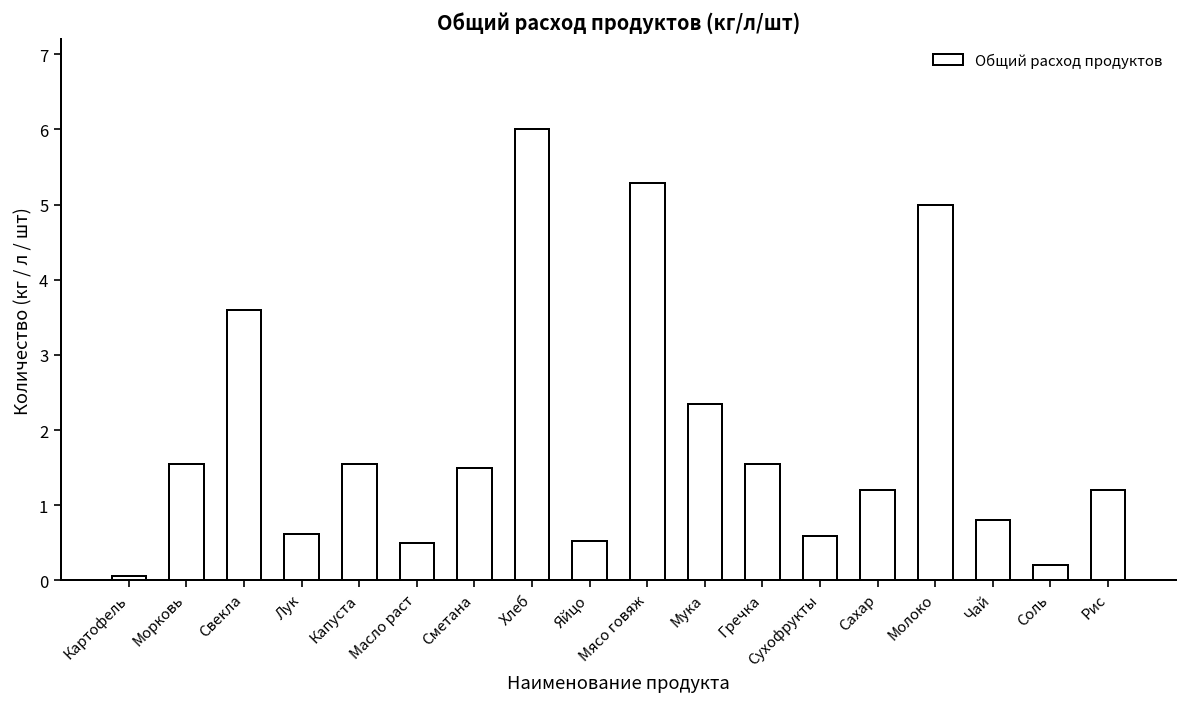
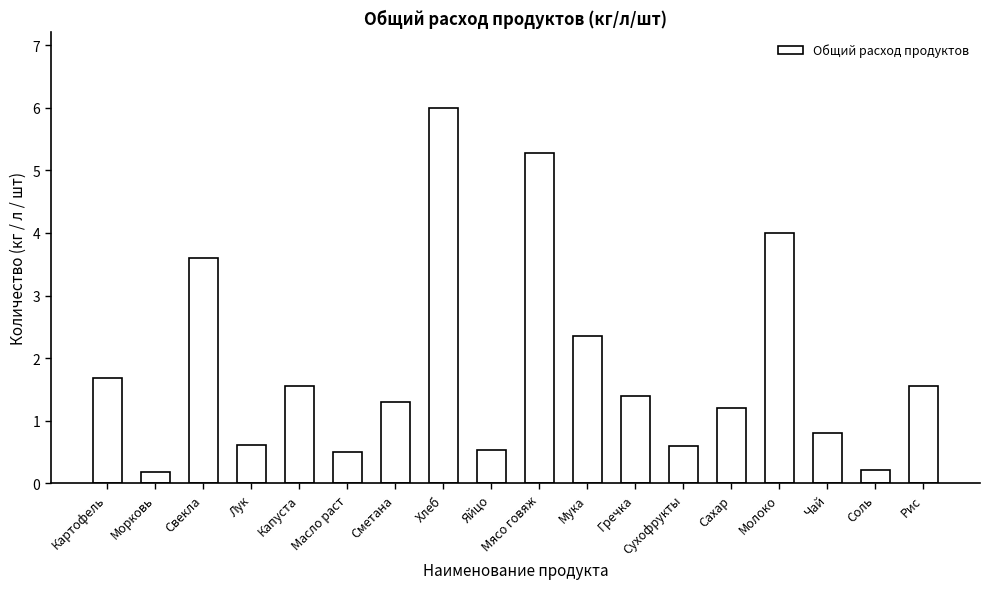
Картофель: 0.1 -> 1.7
Морковь: 1.6 -> 0.2
Сметана: 1.5 -> 1.3
Гречка: 1.6 -> 1.4
Молоко: 5 -> 4
Рис: 1.2 -> 1.6
